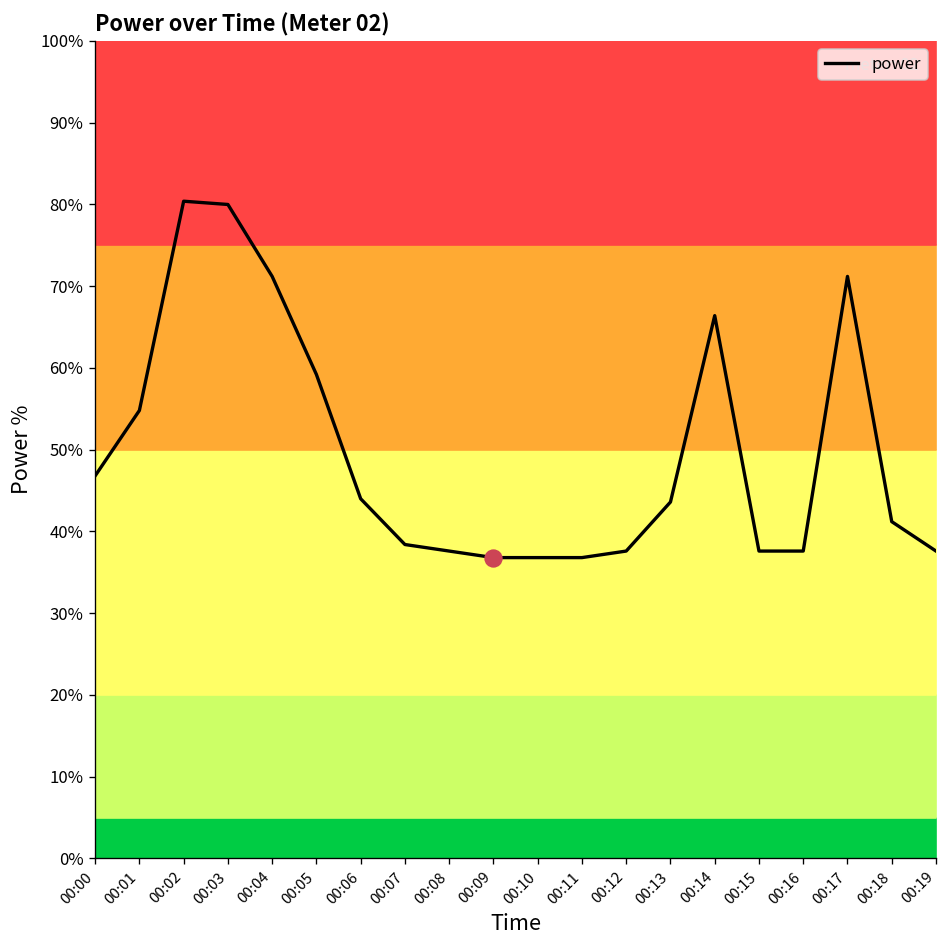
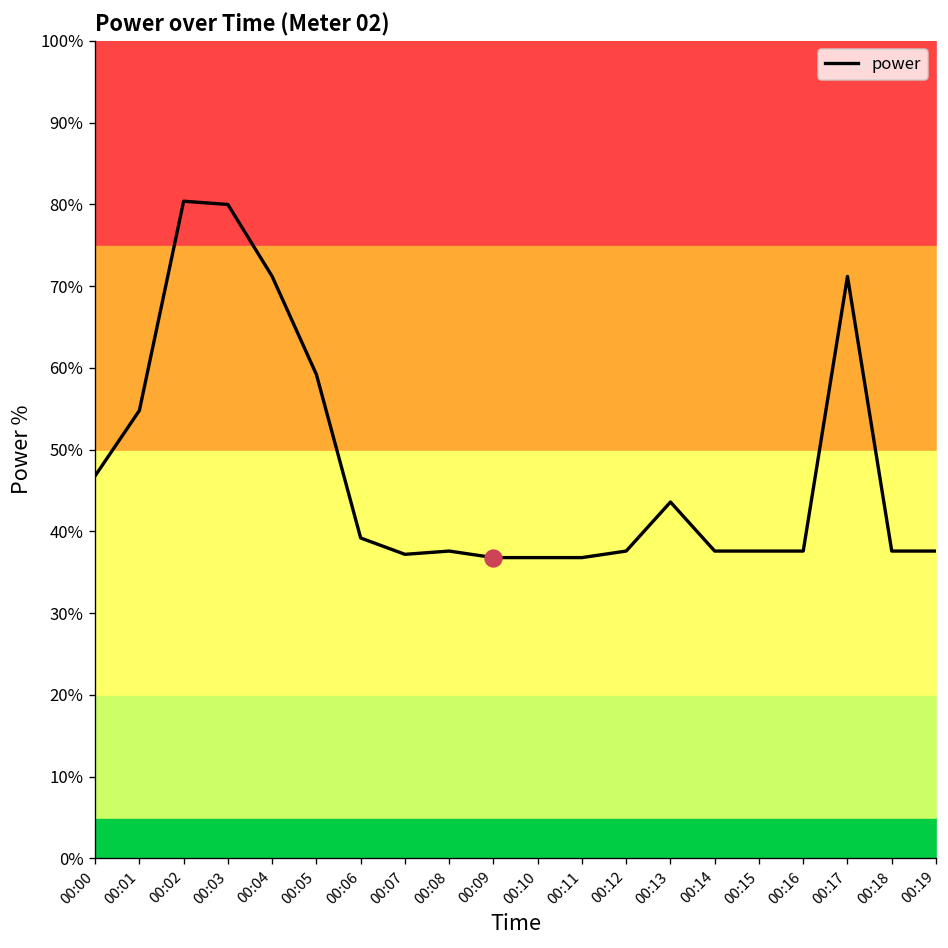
power, 00:06: 44% -> 39%
power, 00:07: 38% -> 37%
power, 00:14: 66% -> 38%
power, 00:18: 41% -> 38%
